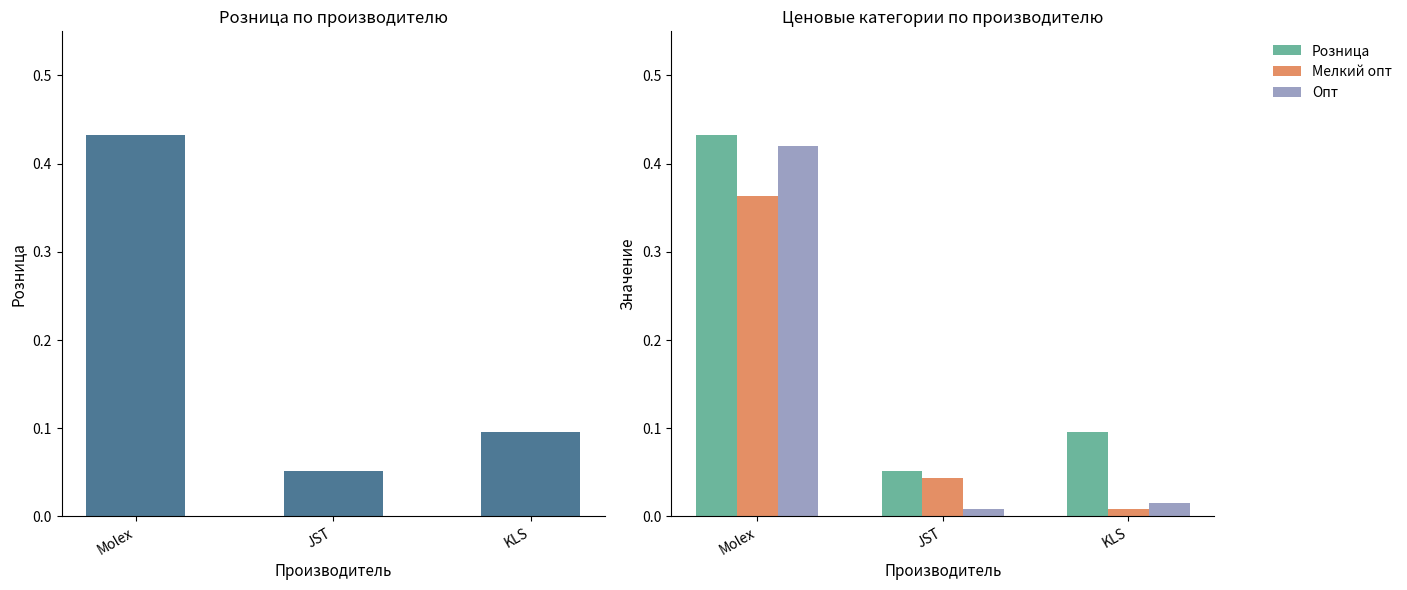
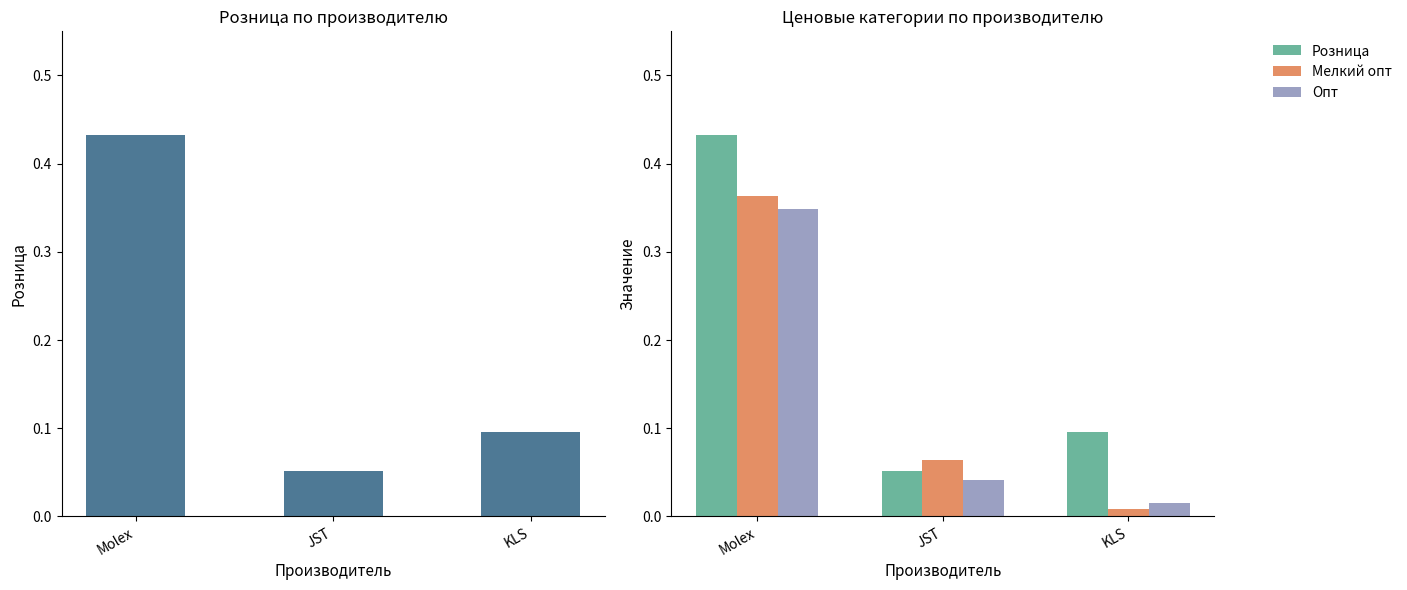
Ценовые категории по производителю, Опт, Molex: 0.42 -> 0.35
Ценовые категории по производителю, Мелкий опт, JST: 0.04 -> 0.06
Ценовые категории по производителю, Опт, JST: 0.01 -> 0.04
